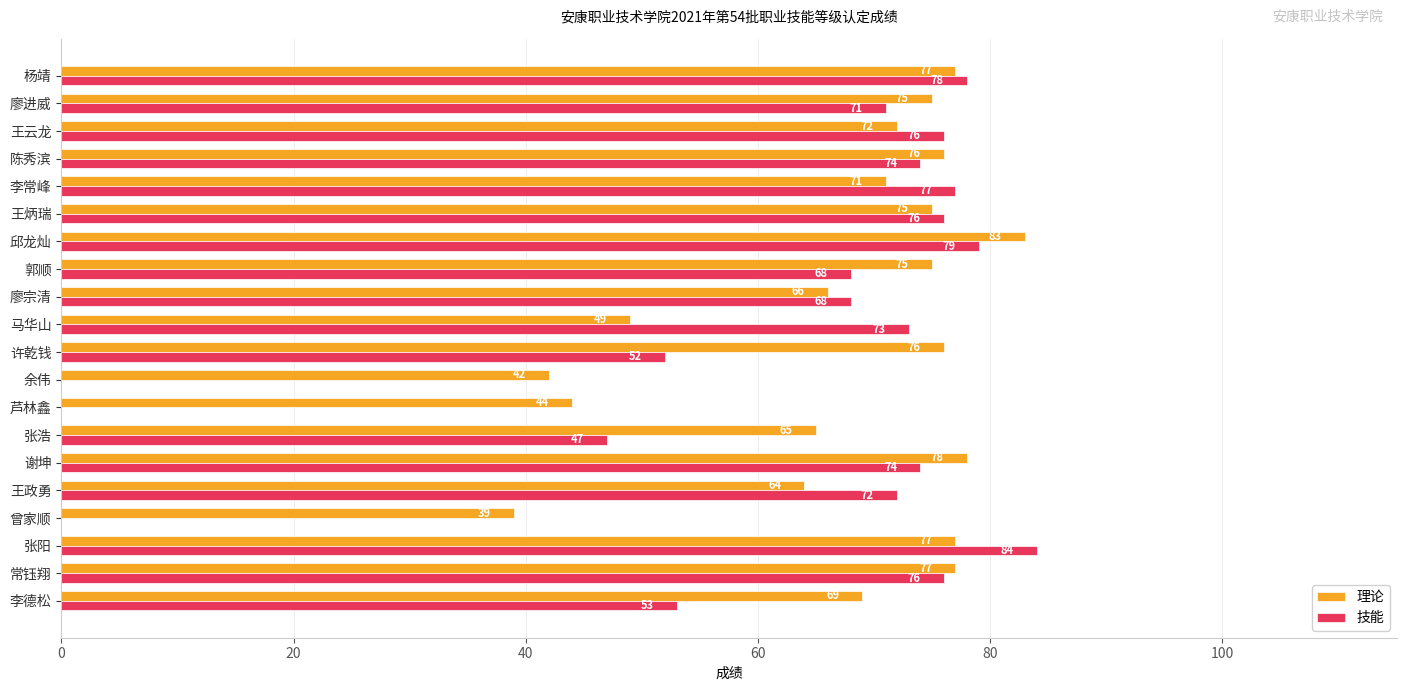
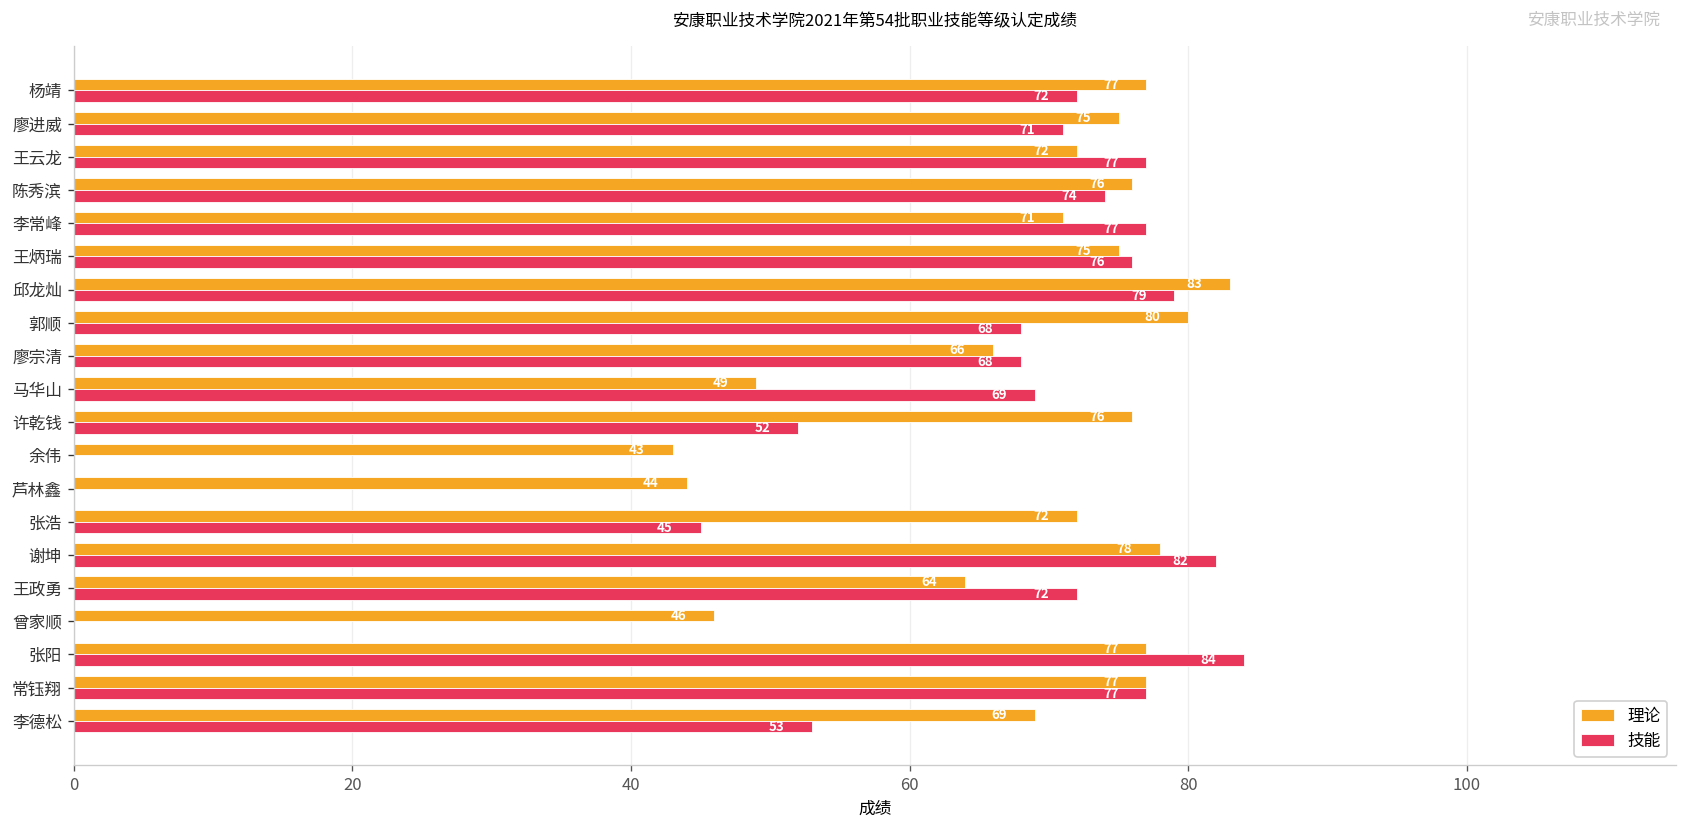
技能, 杨靖: 78 -> 72
技能, 王云龙: 76 -> 77
理论, 郭顺: 75 -> 80
技能, 马华山: 73 -> 69
理论, 余伟: 42 -> 43
理论, 张浩: 65 -> 72
技能, 张浩: 47 -> 45
技能, 谢坤: 74 -> 82
理论, 曾家顺: 39 -> 46
技能, 常钰翔: 76 -> 77
